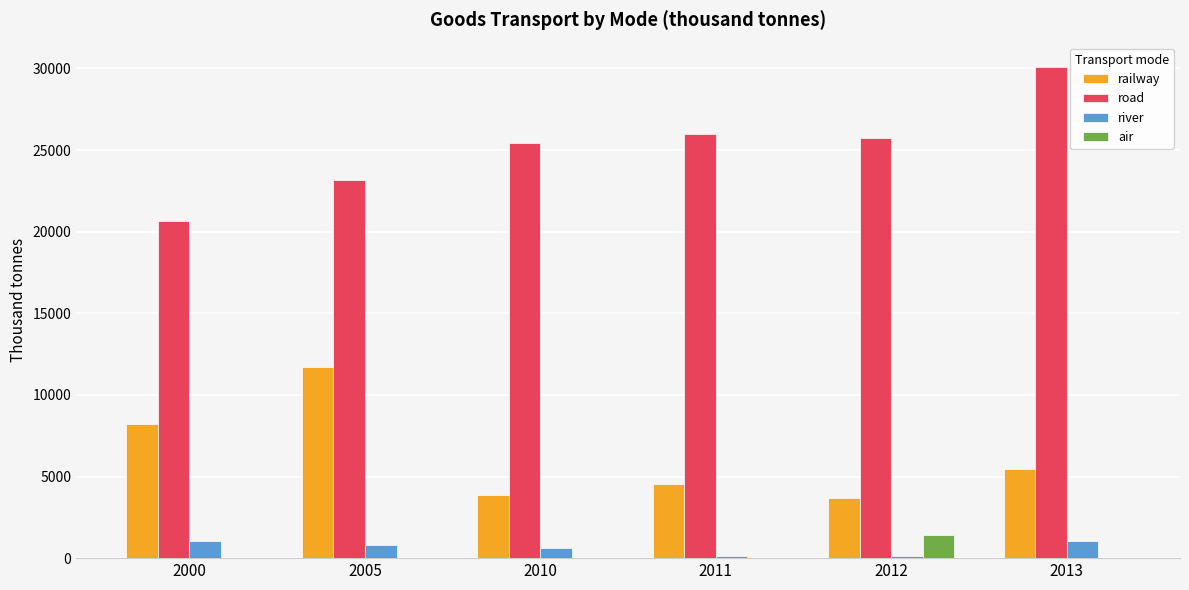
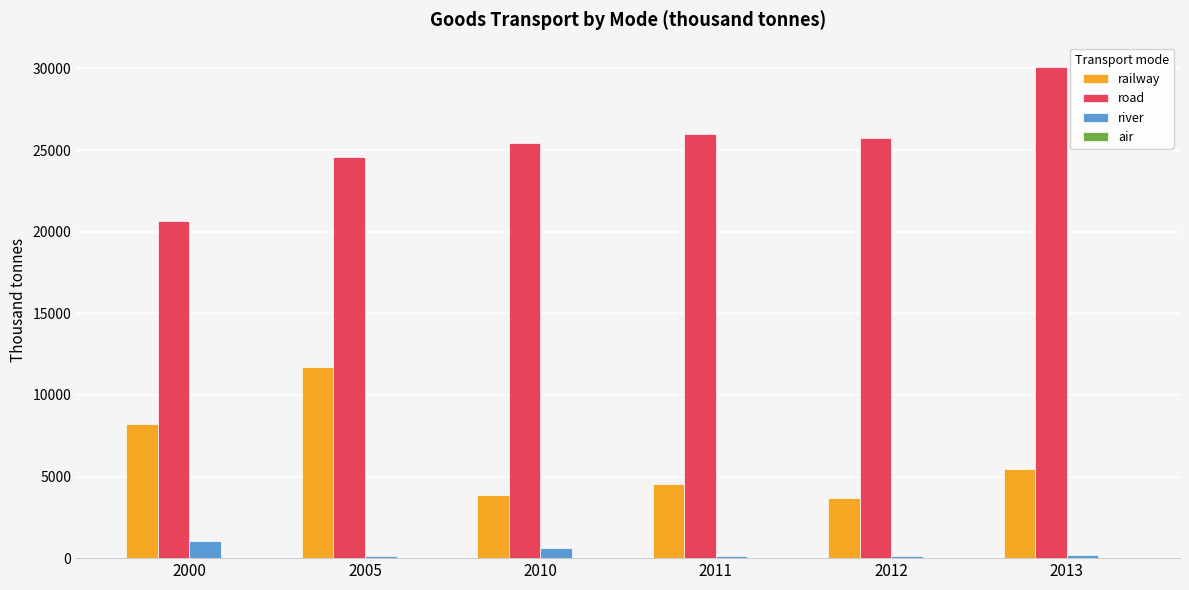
road, 2005: 23100 -> 24600
river, 2005: 800 -> 100
air, 2012: 1400 -> 0
river, 2013: 1100 -> 200
